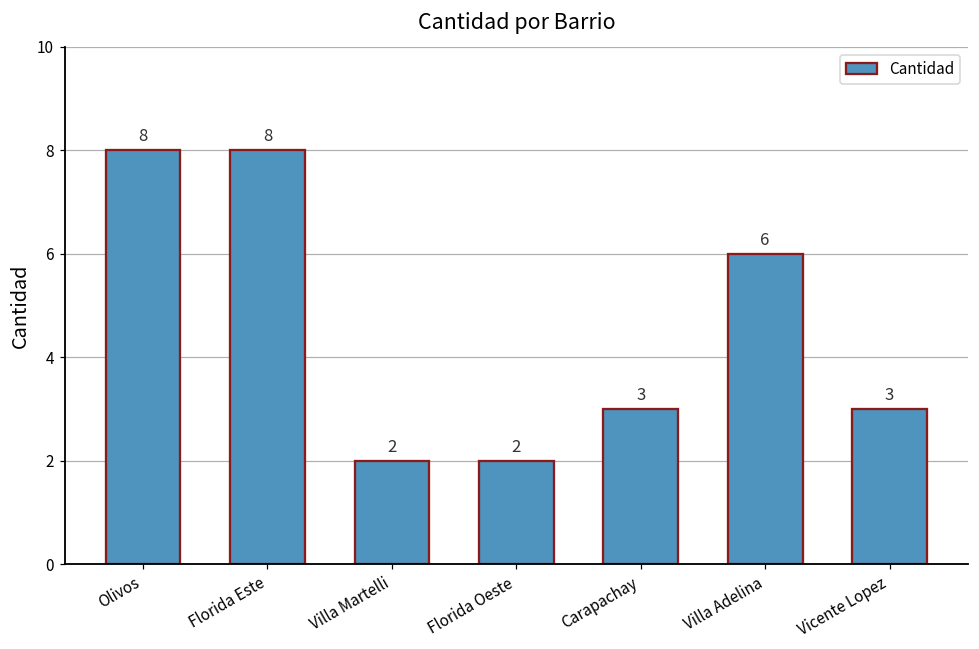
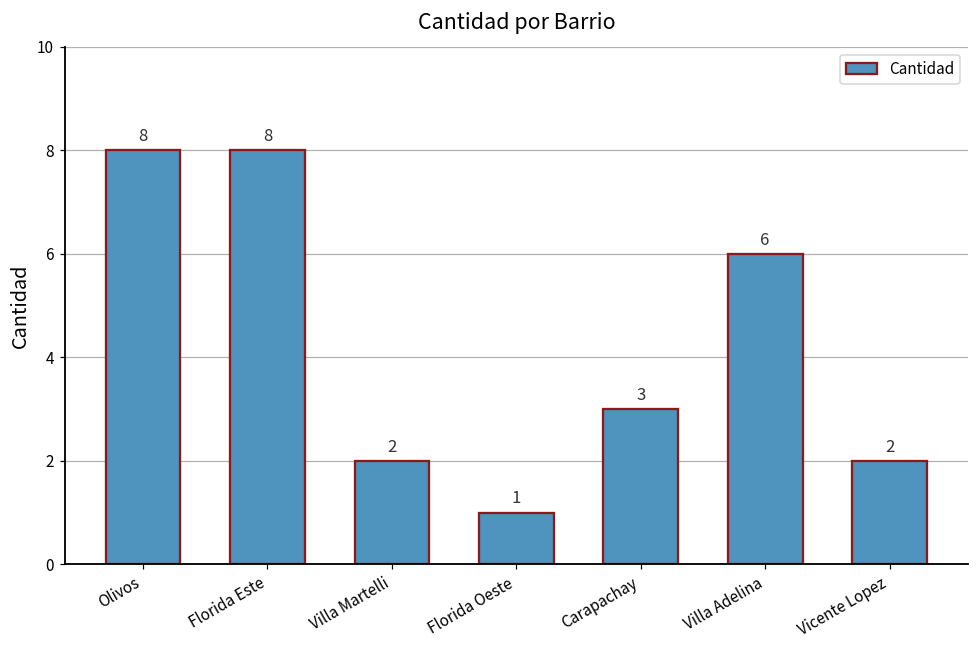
Florida Oeste: 2 -> 1
Vicente Lopez: 3 -> 2
